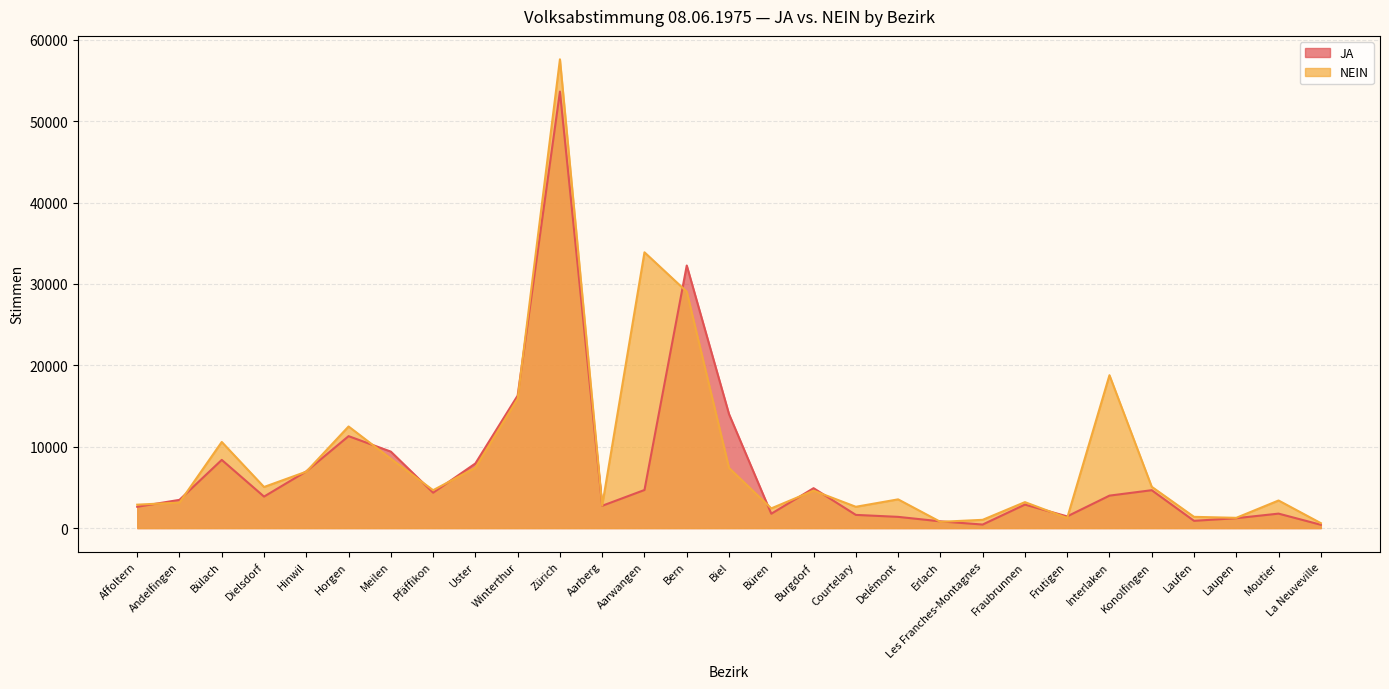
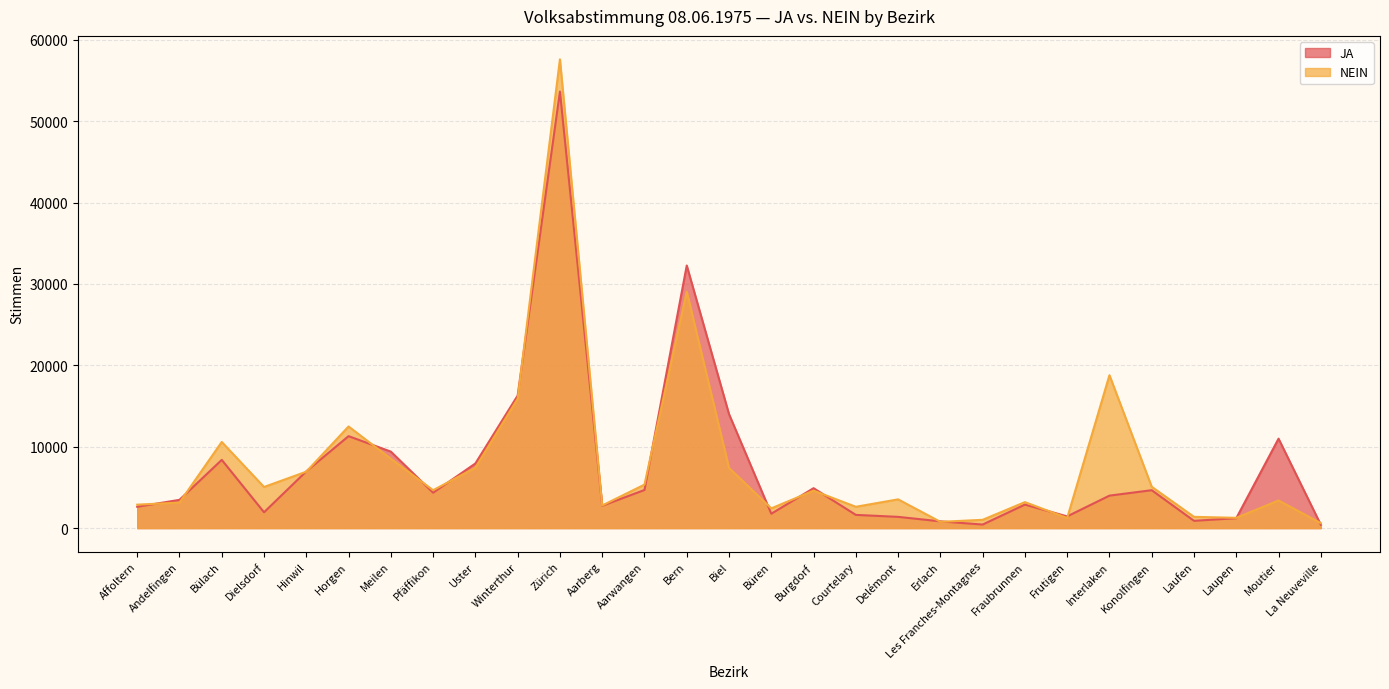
JA, Dielsdorf: 4000 -> 2000
NEIN, Aarwangen: 34000 -> 5000
JA, Moutier: 2000 -> 11000
